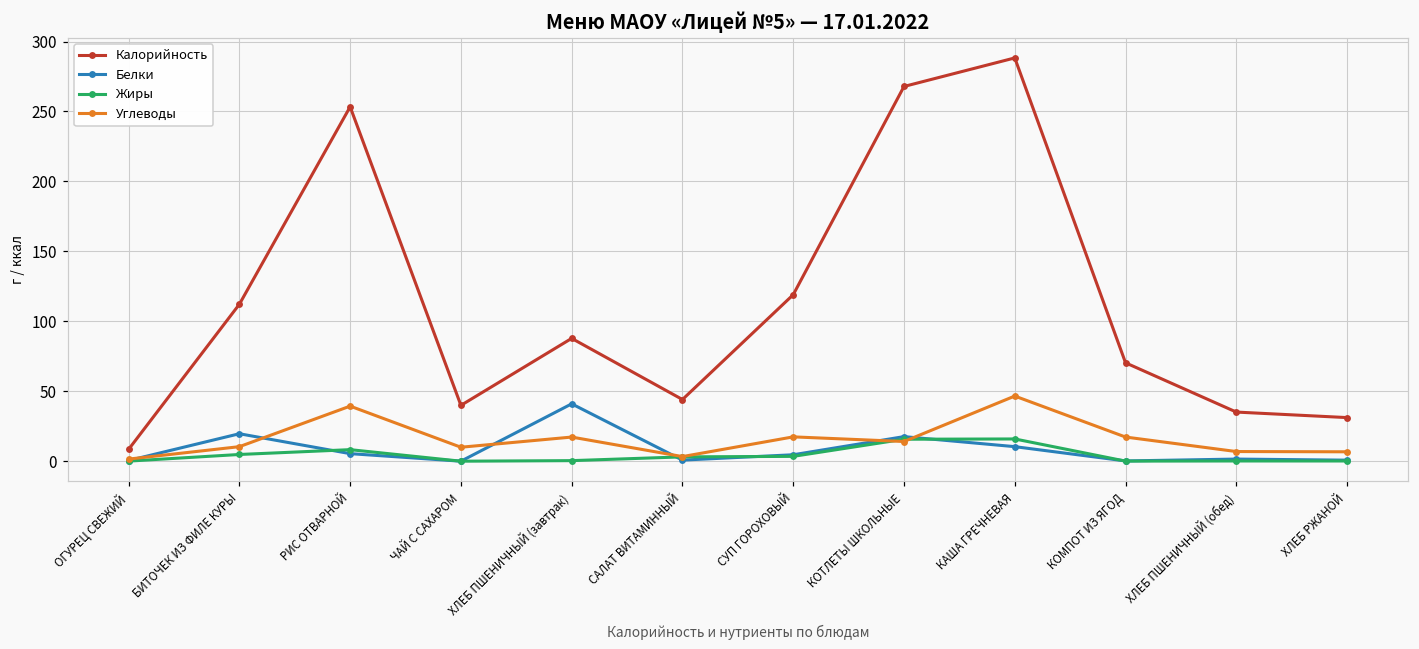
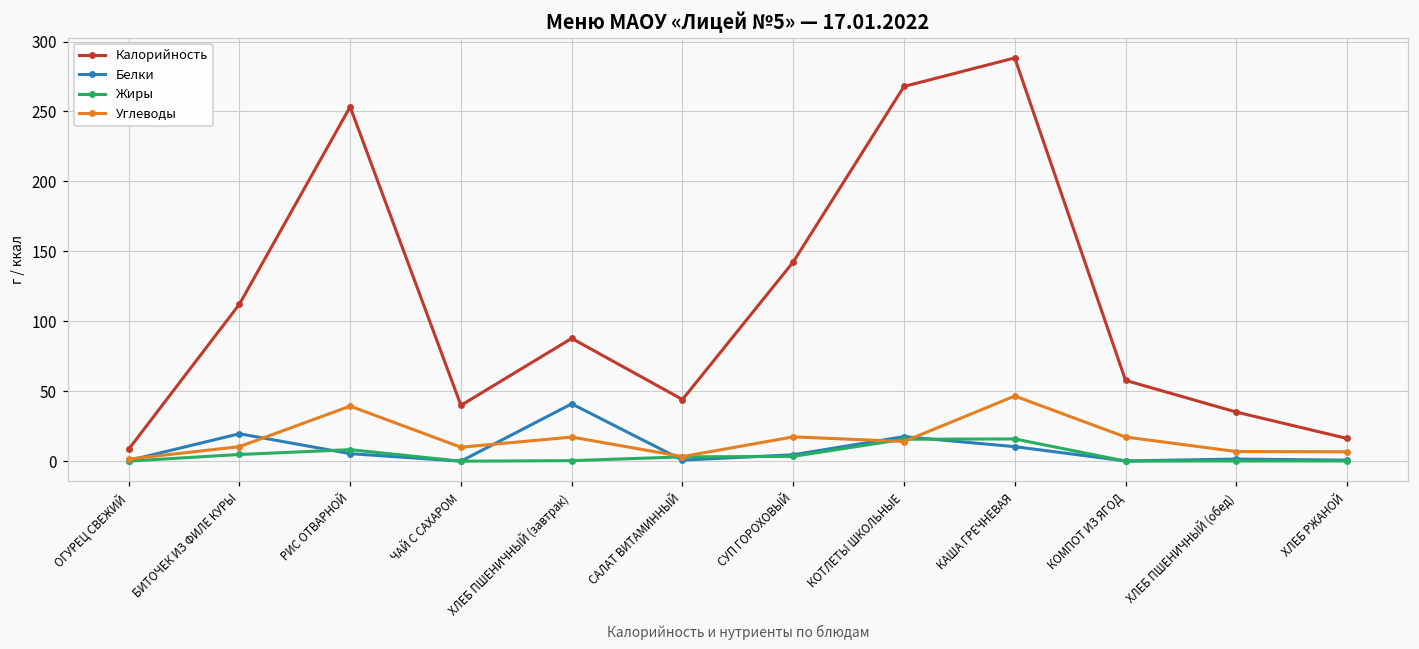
Калорийность, СУП ГОРОХОВЫЙ: 119 -> 142
Калорийность, КОМПОТ ИЗ ЯГОД: 70 -> 58
Калорийность, ХЛЕБ РЖАНОЙ: 31 -> 16
